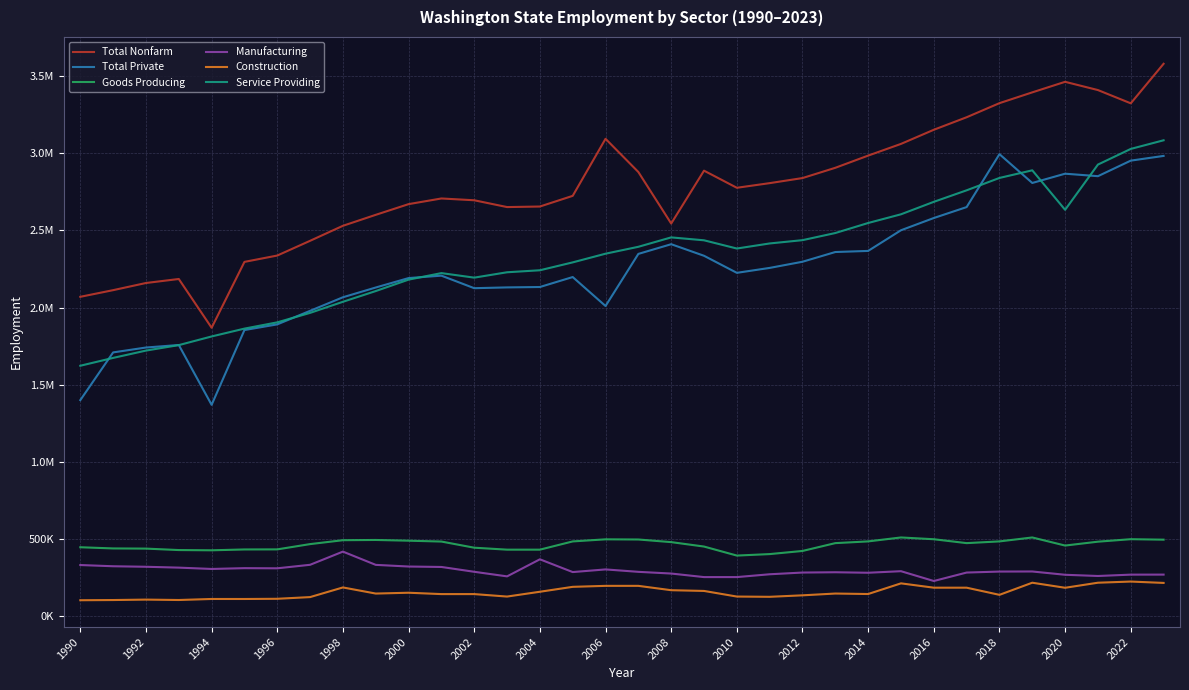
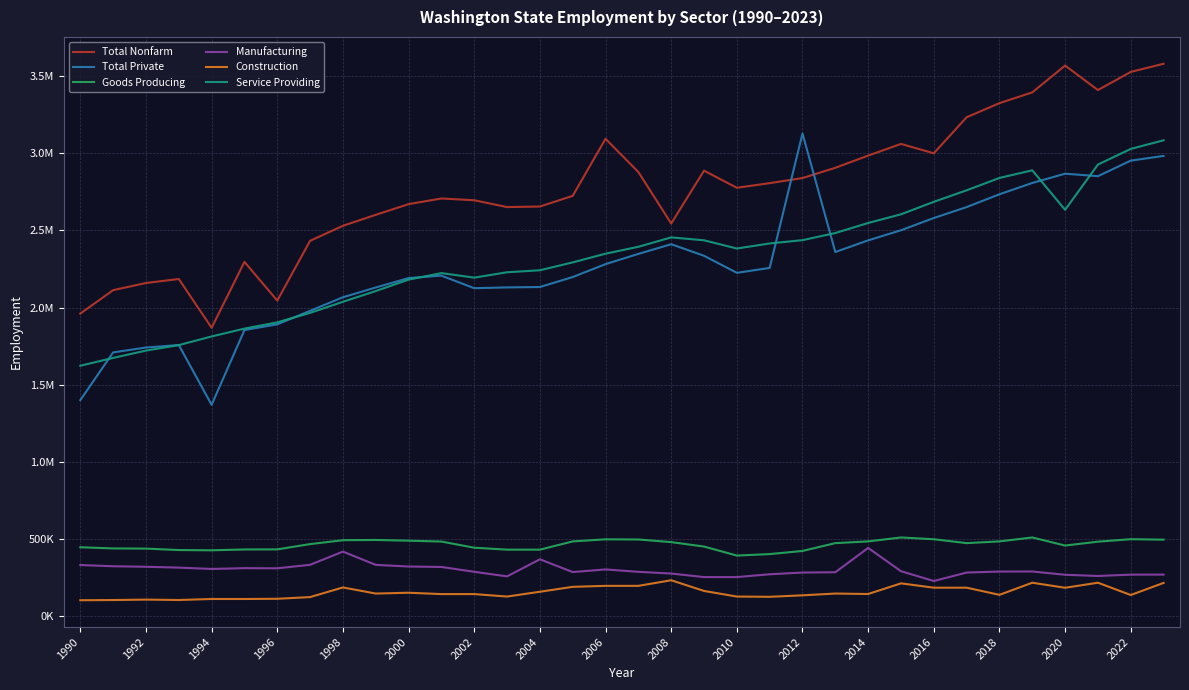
Total Nonfarm, 1990: 2070000 -> 1960000
Total Nonfarm, 1996: 2340000 -> 2050000
Total Private, 2006: 2010000 -> 2280000
Construction, 2008: 170000 -> 230000
Total Private, 2012: 2300000 -> 3130000
Total Private, 2014: 2370000 -> 2440000
Manufacturing, 2014: 280000 -> 440000
Total Nonfarm, 2016: 3150000 -> 3000000
Total Private, 2018: 2990000 -> 2730000
Total Nonfarm, 2020: 3460000 -> 3570000
Total Nonfarm, 2022: 3320000 -> 3530000
Construction, 2022: 220000 -> 140000
